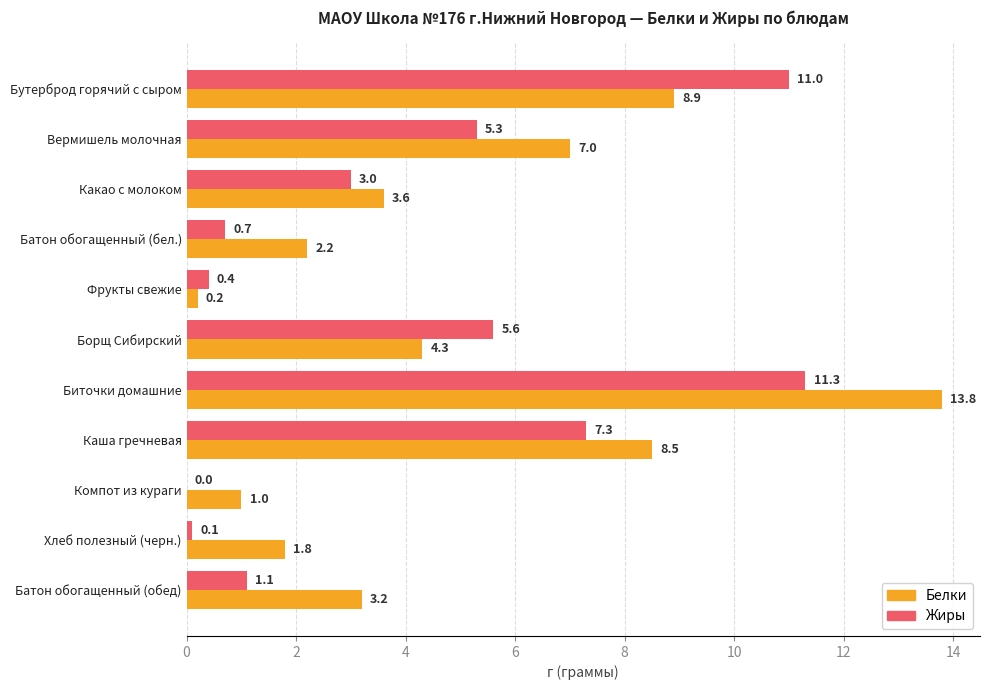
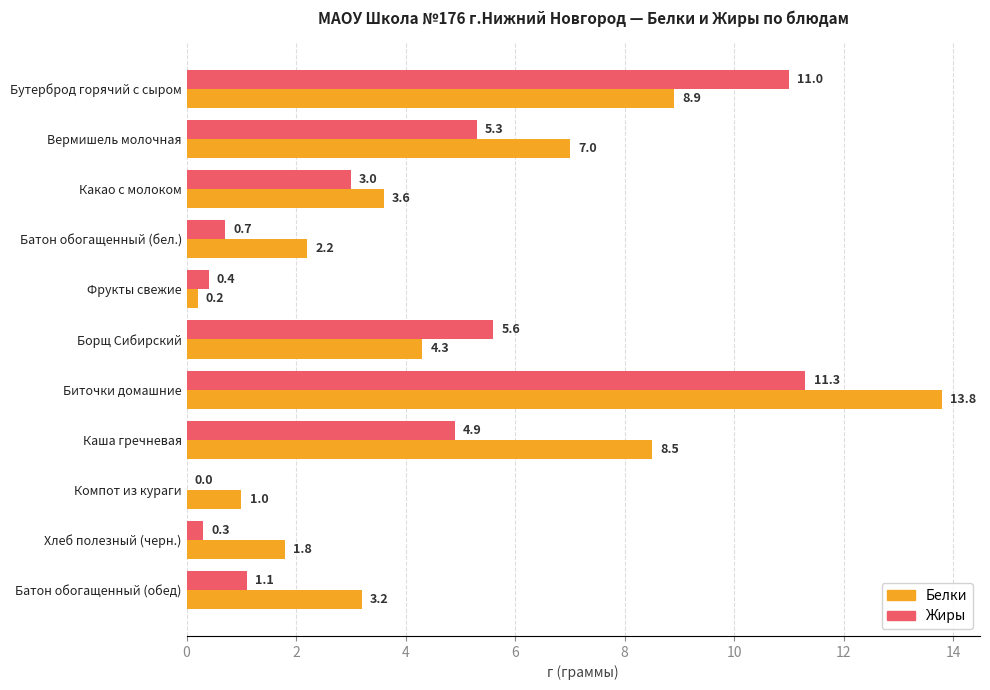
Жиры, Каша гречневая: 7.3 -> 4.9
Жиры, Хлеб полезный (черн.): 0.1 -> 0.3
